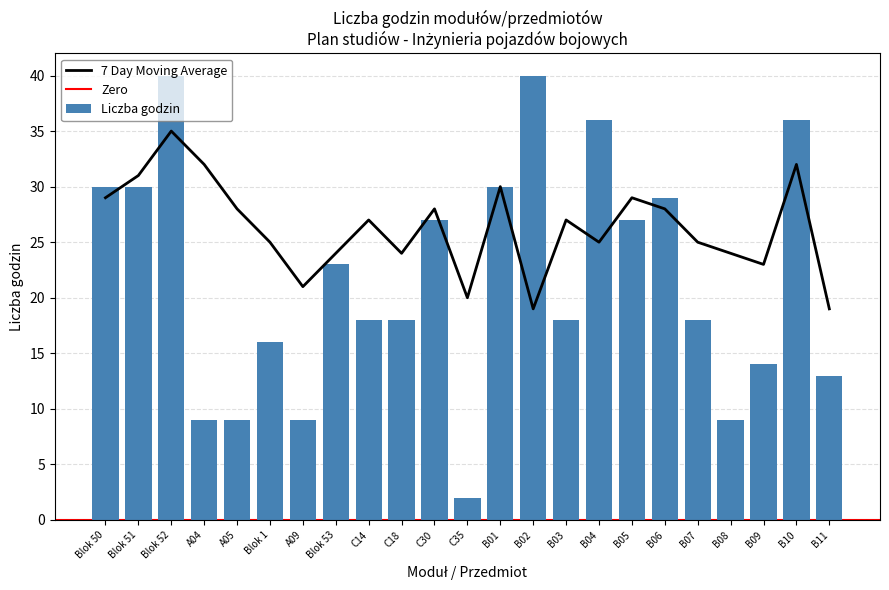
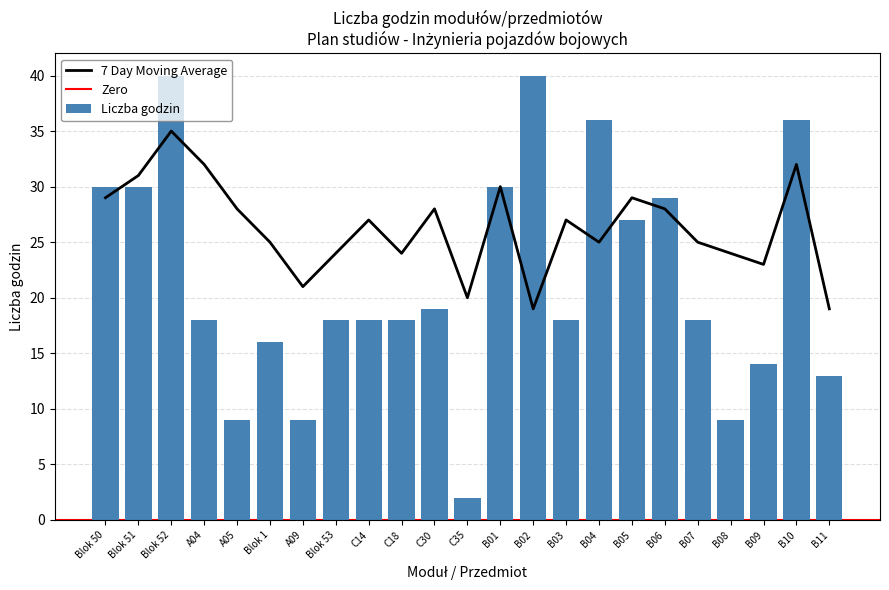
Liczba godzin, A04: 9 -> 18
Liczba godzin, Blok 53: 23 -> 18
Liczba godzin, C30: 27 -> 19
